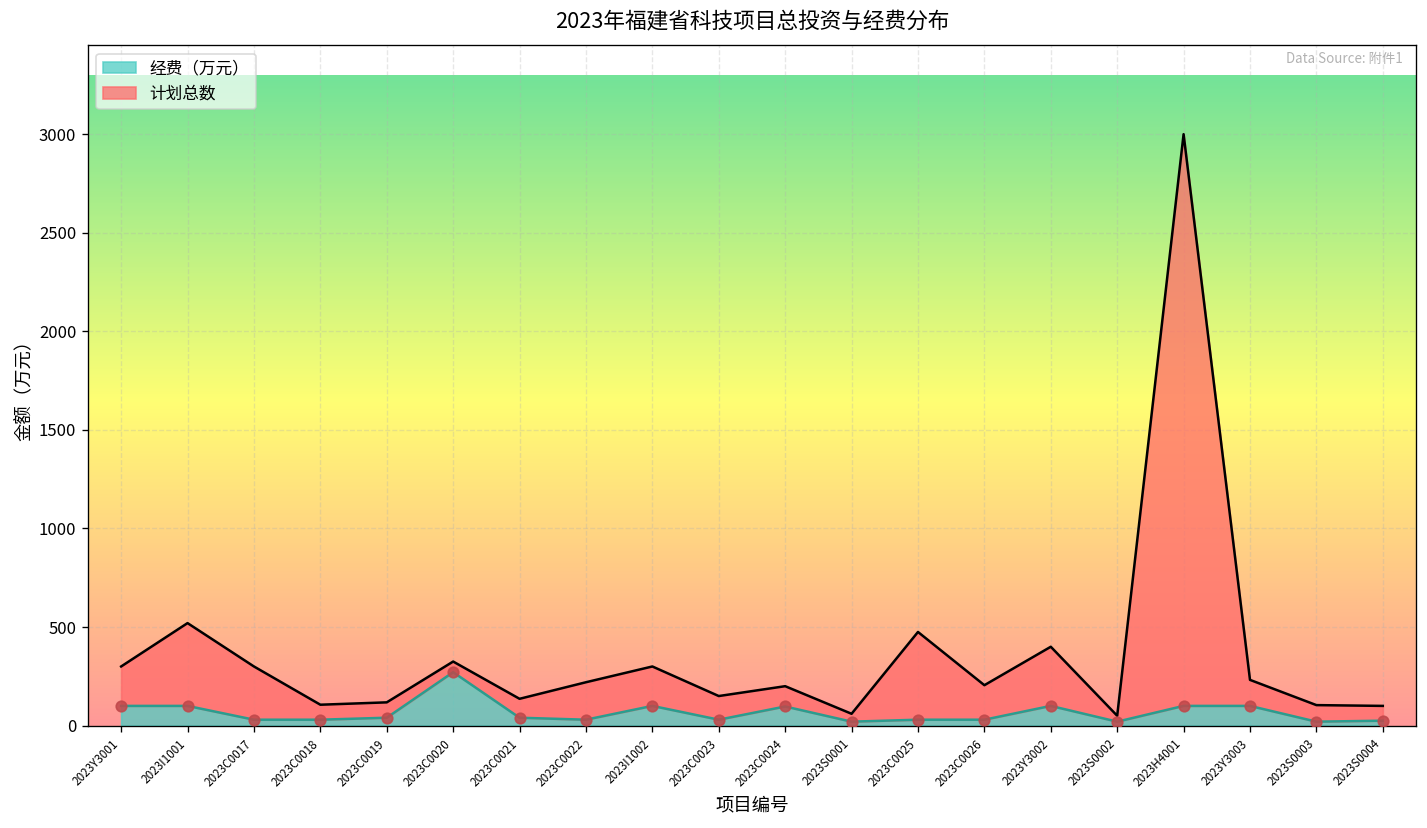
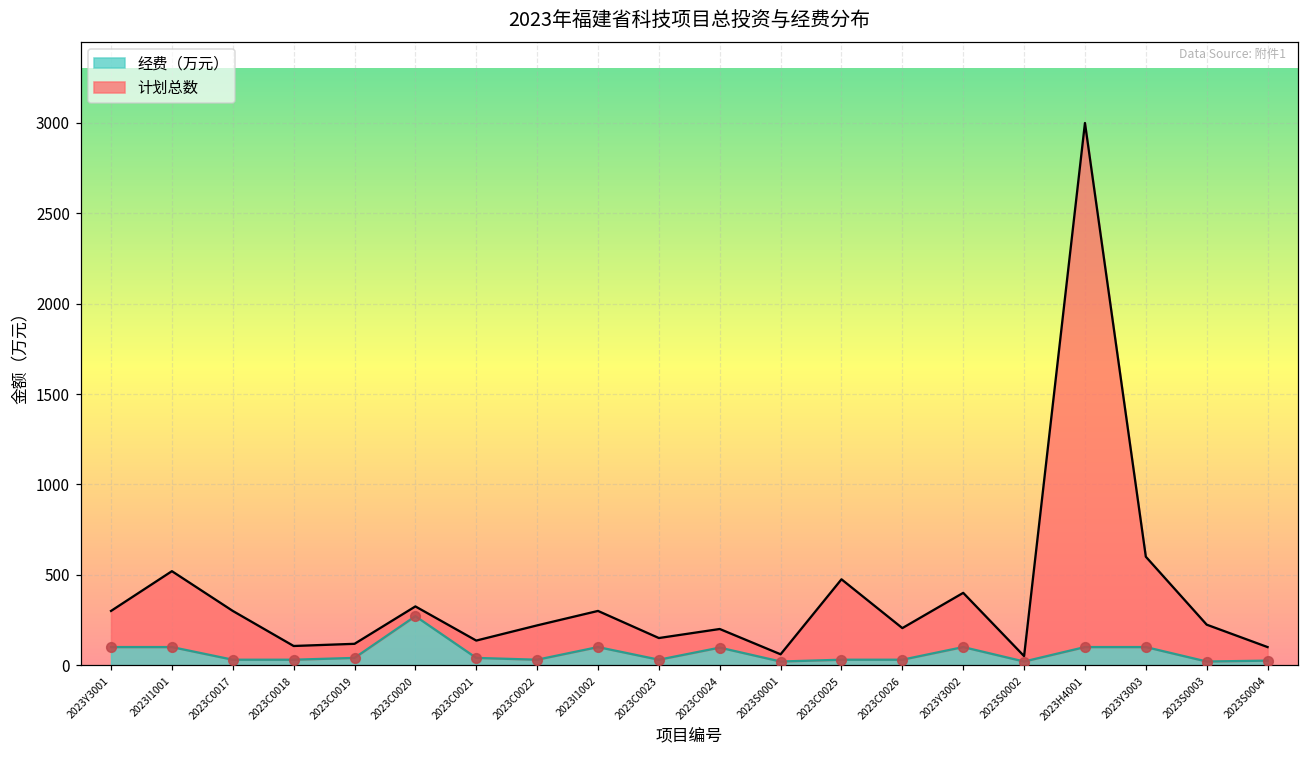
计划总数, 2023Y3003: 230 -> 600
计划总数, 2023S0003: 100 -> 220
